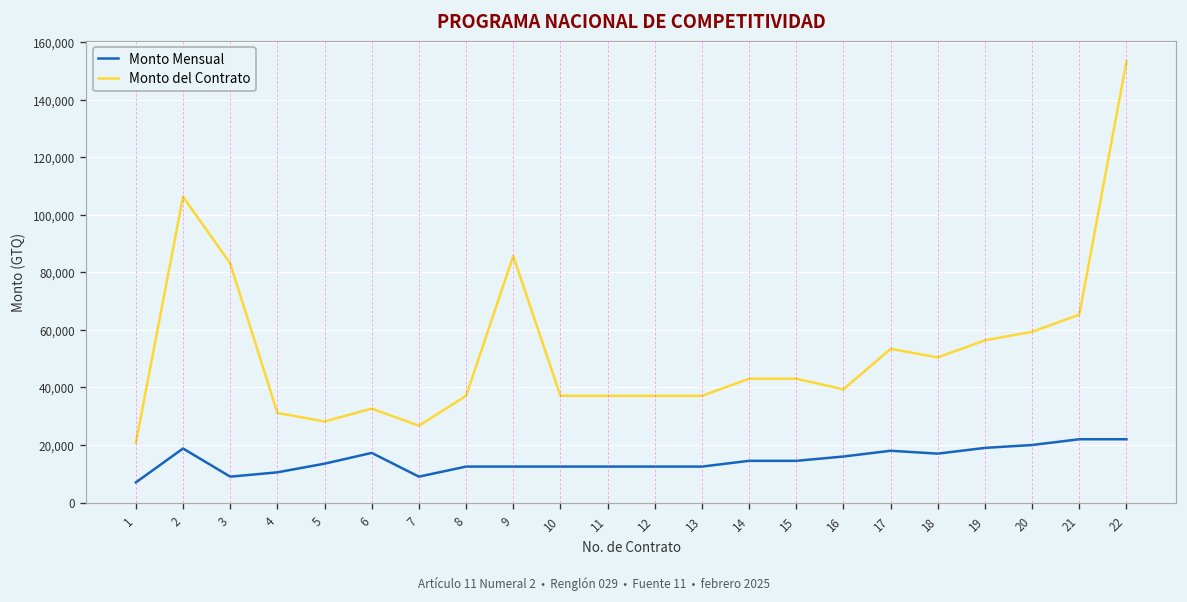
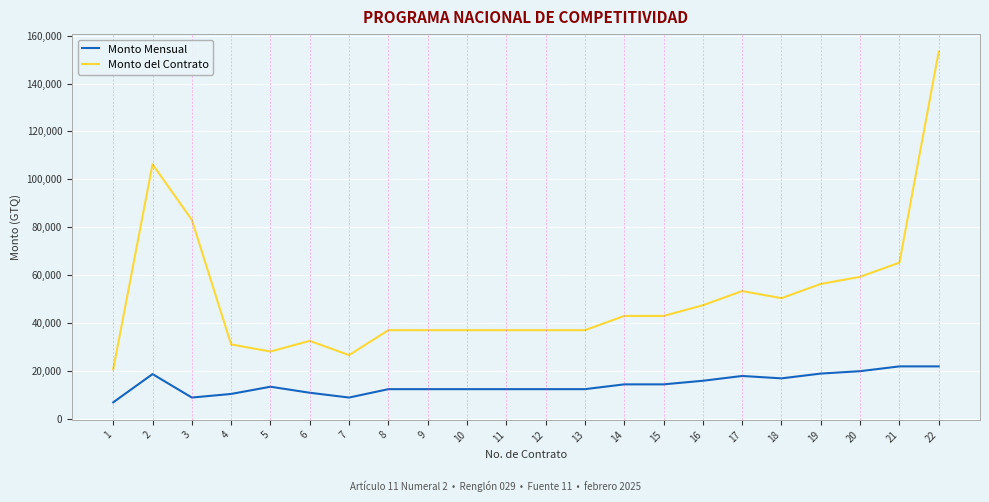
Monto Mensual, 6: 17,000 -> 11,000
Monto del Contrato, 9: 86,000 -> 37,000
Monto del Contrato, 16: 39,000 -> 47,000
